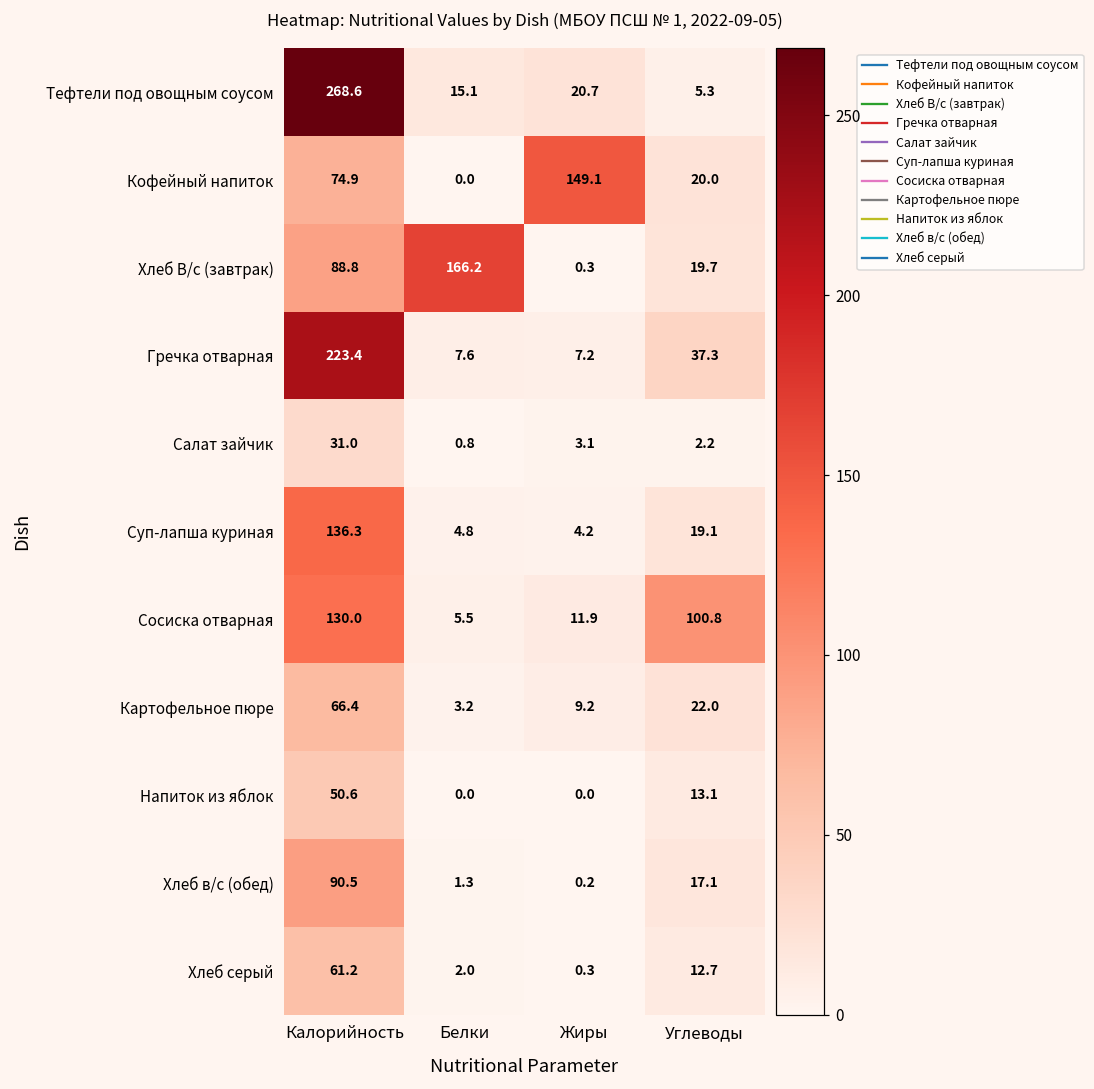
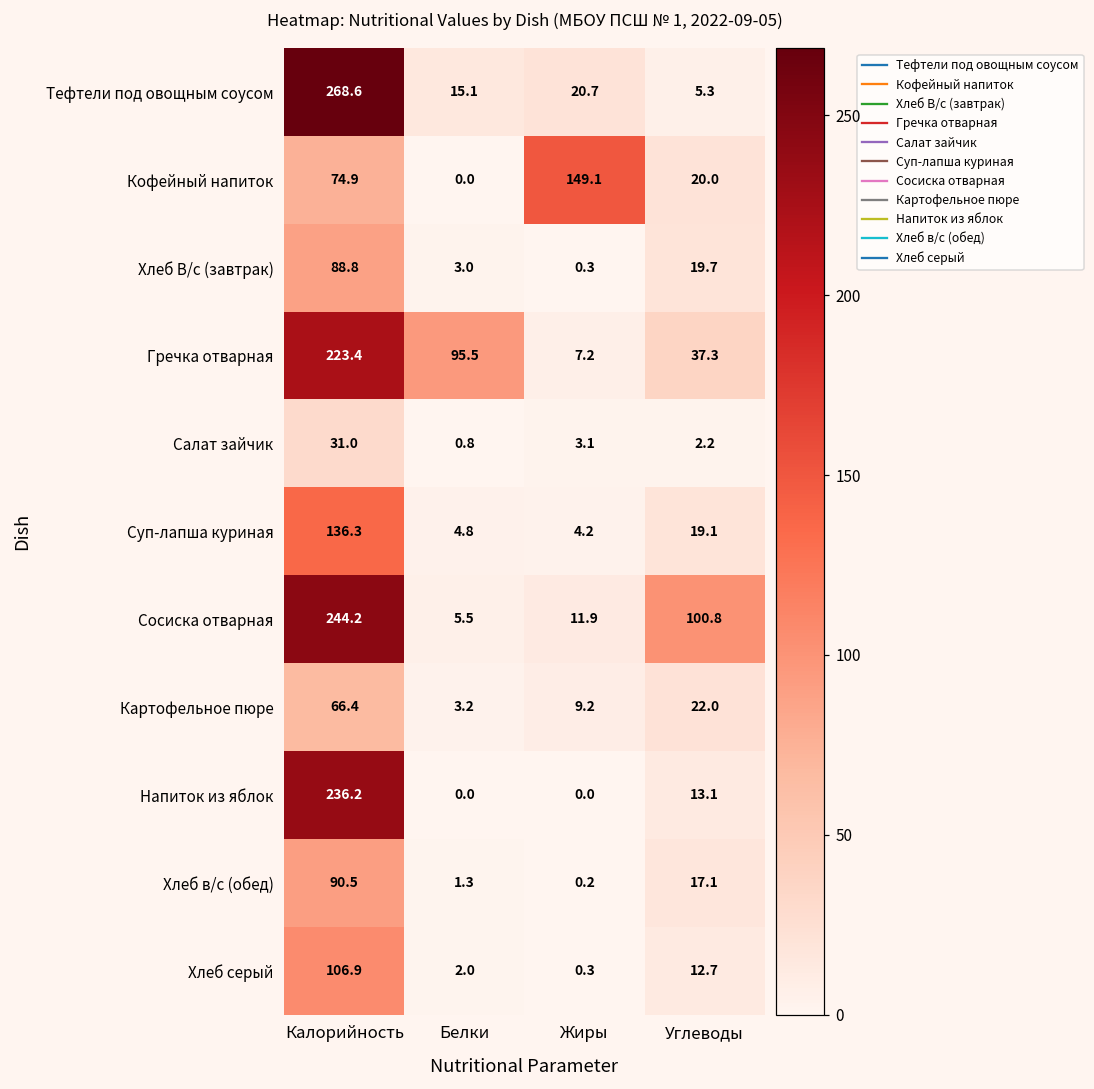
Хлеб В/с (завтрак), Белки: 166.2 -> 3.0
Гречка отварная, Белки: 7.6 -> 95.5
Сосиска отварная, Калорийность: 130.0 -> 244.2
Напиток из яблок, Калорийность: 50.6 -> 236.2
Хлеб серый, Калорийность: 61.2 -> 106.9
